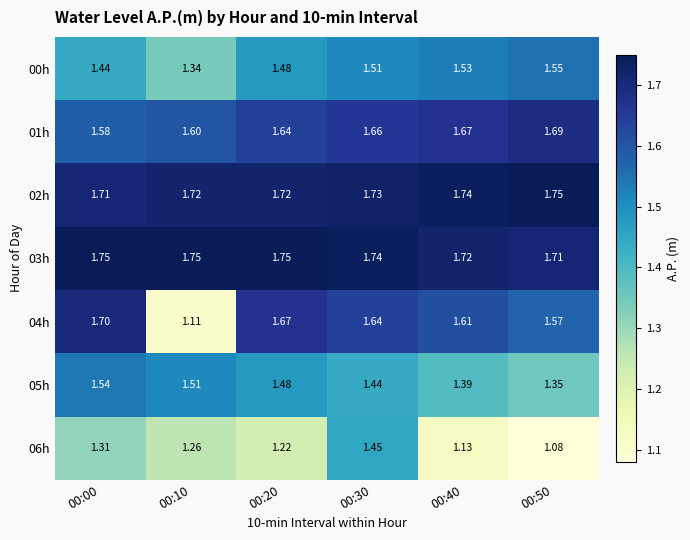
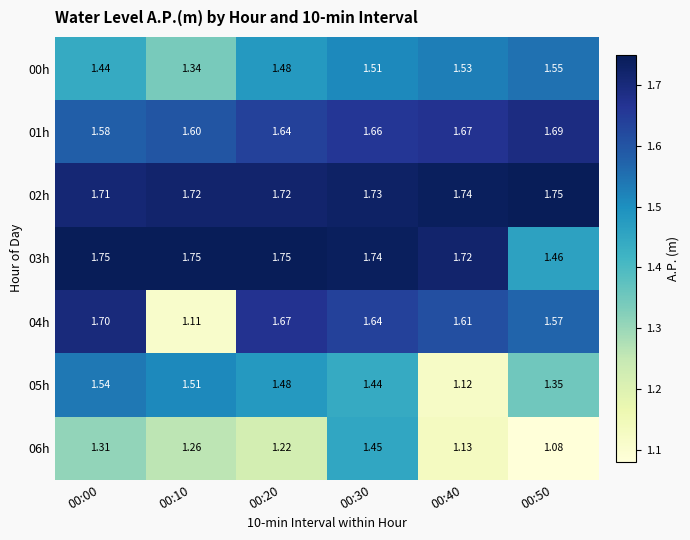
03h, 00:50: 1.71 -> 1.46
05h, 00:40: 1.39 -> 1.12
